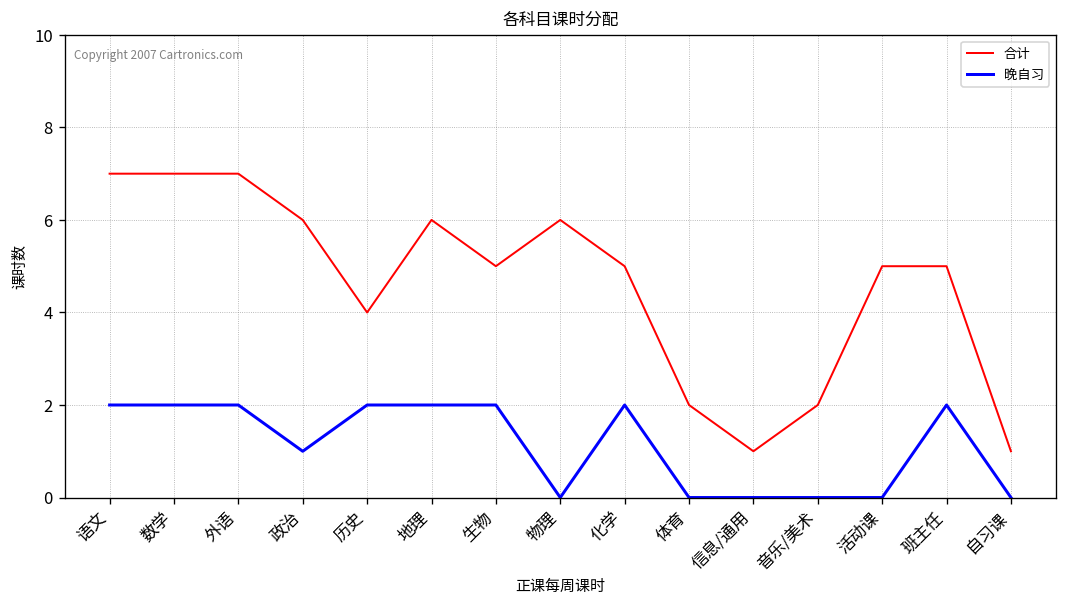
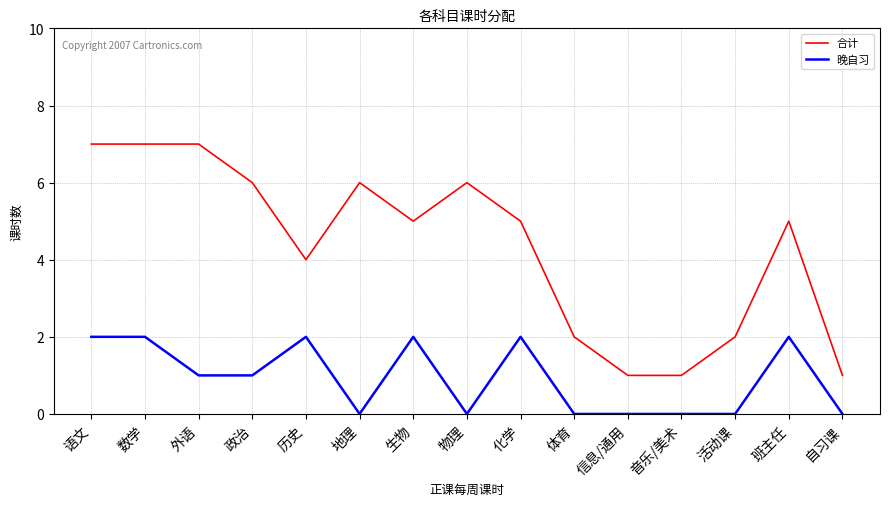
晚自习, 外语: 2 -> 1
晚自习, 地理: 2 -> 0
合计, 音乐/美术: 2 -> 1
合计, 活动课: 5 -> 2
